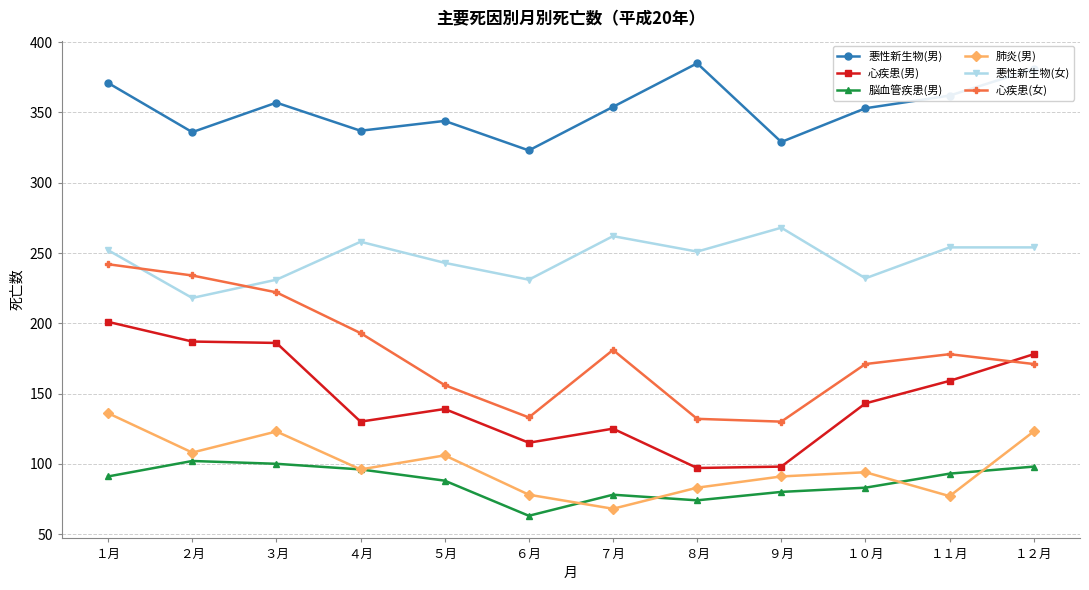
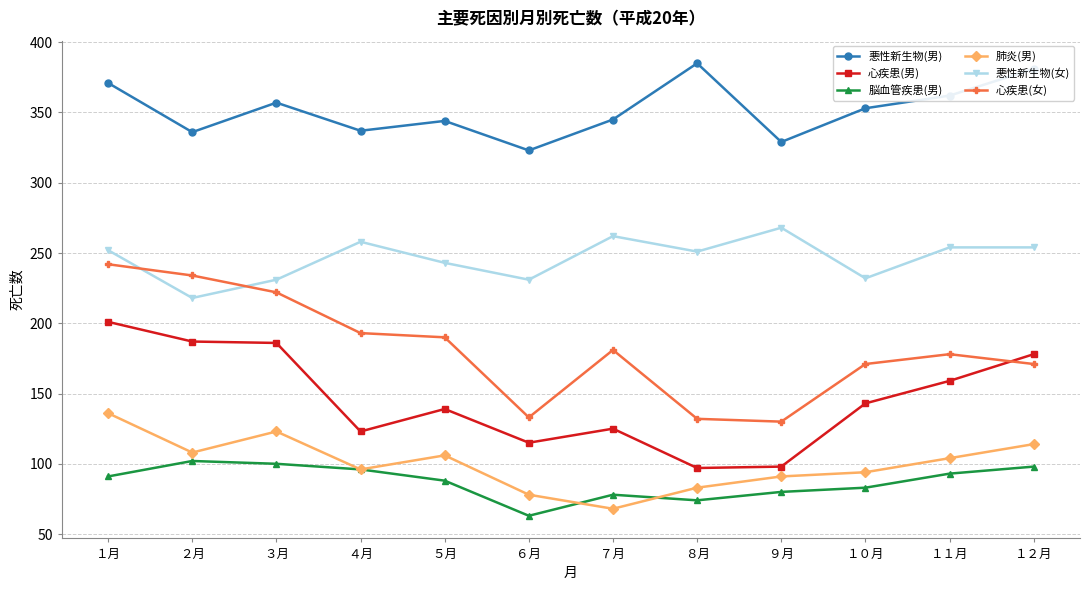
心疾患(男), ４月: 130 -> 123
心疾患(女), ５月: 156 -> 190
悪性新生物(男), ７月: 354 -> 345
肺炎(男), １１月: 77 -> 104
肺炎(男), １２月: 123 -> 114
